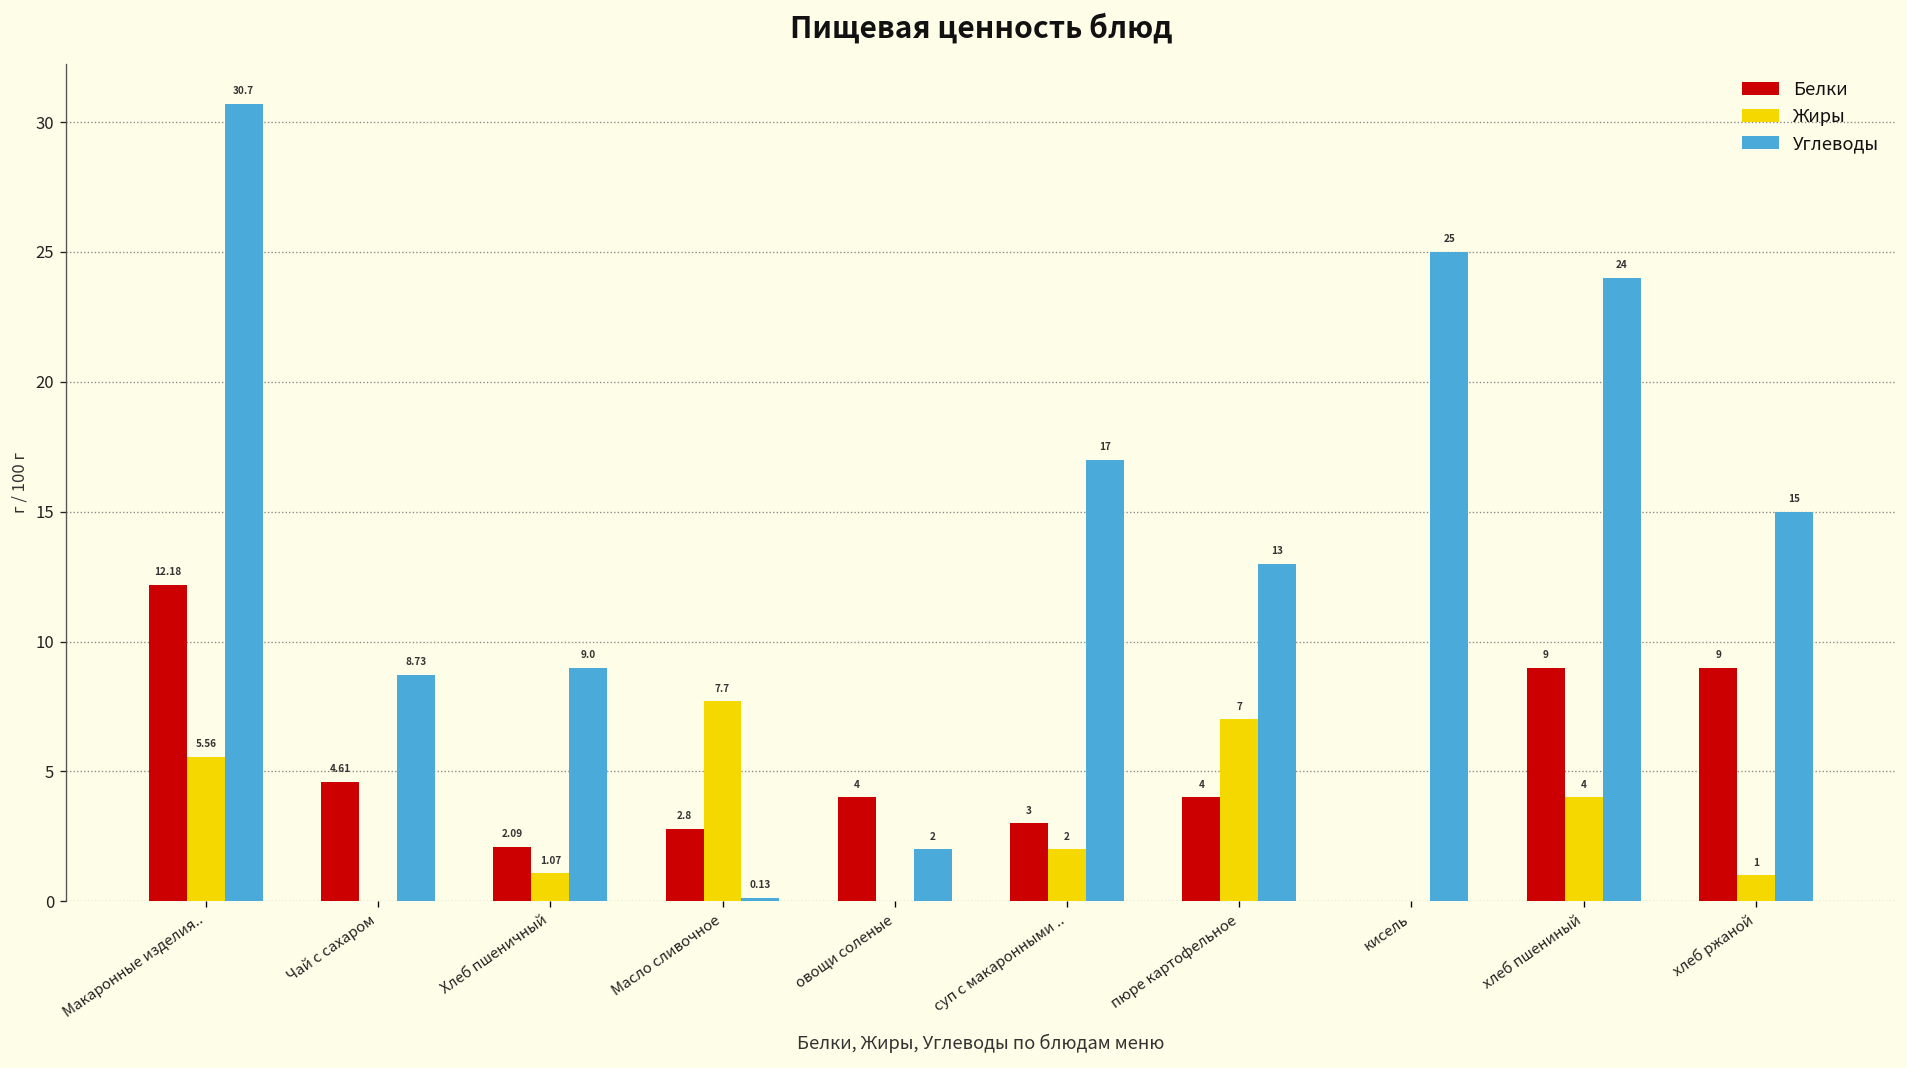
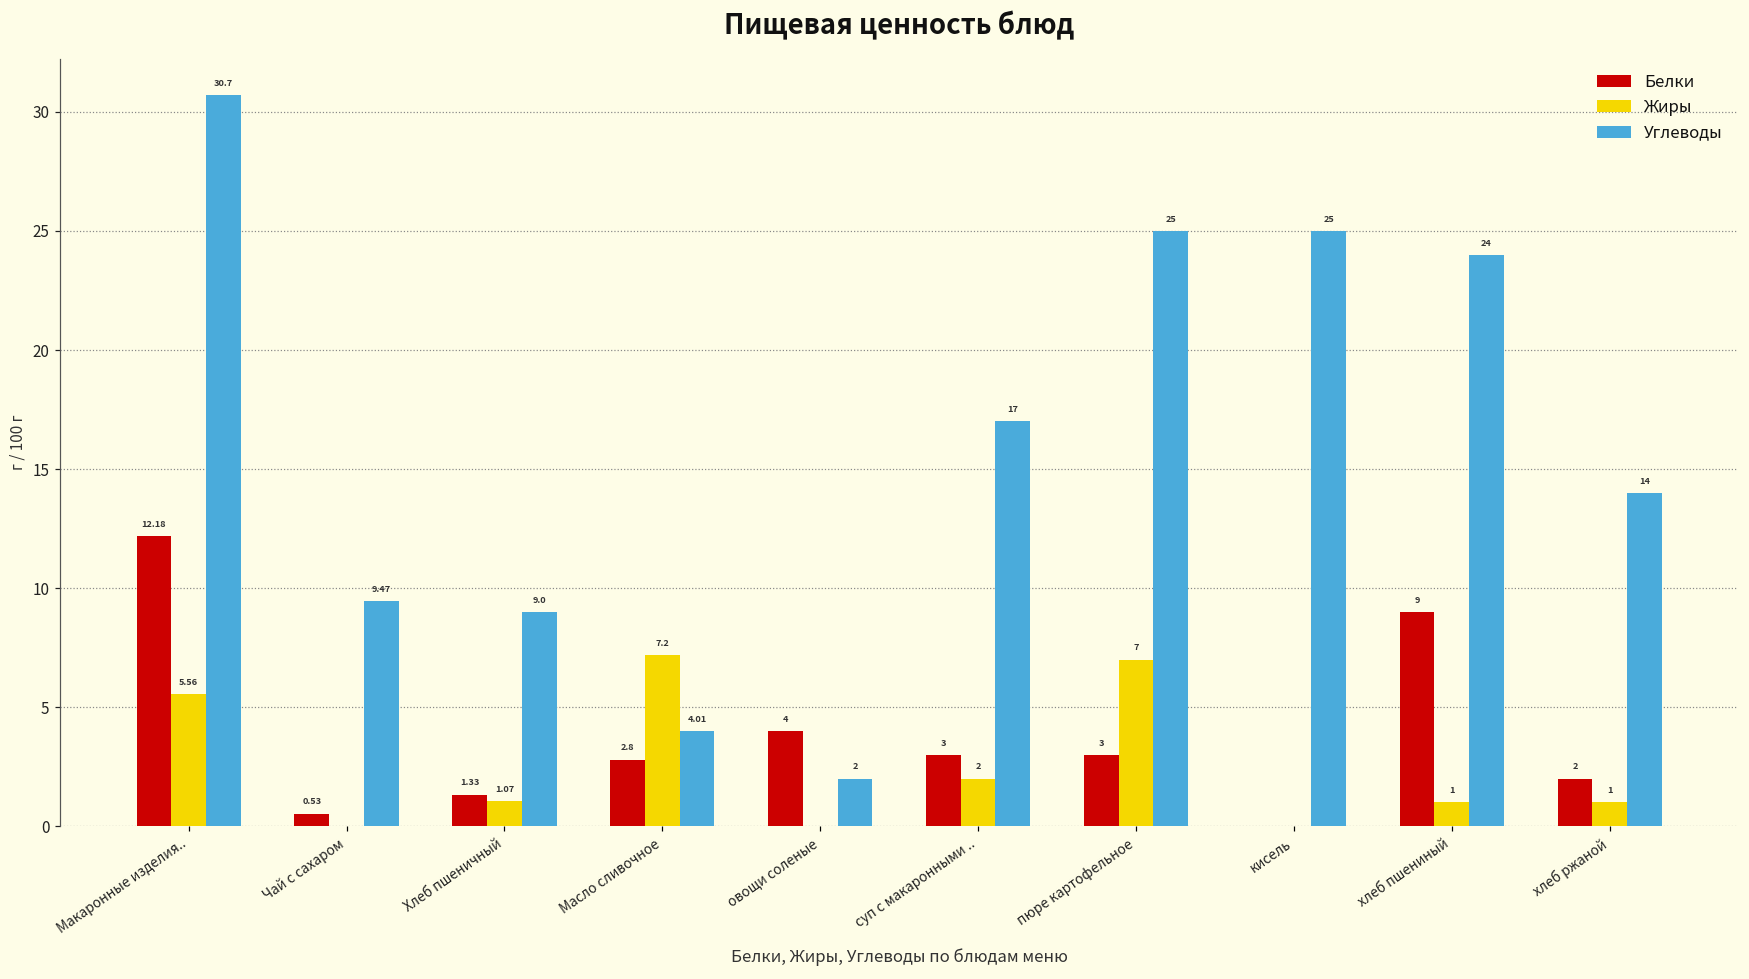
Белки, Чай с сахаром: 4.61 -> 0.53
Углеводы, Чай с сахаром: 8.73 -> 9.47
Белки, Хлеб пшеничный: 2.09 -> 1.33
Жиры, Масло сливочное: 7.7 -> 7.2
Углеводы, Масло сливочное: 0.13 -> 4.01
Белки, пюре картофельное: 4 -> 3
Углеводы, пюре картофельное: 13 -> 25
Жиры, хлеб пшениный: 4 -> 1
Белки, хлеб ржаной: 9 -> 2
Углеводы, хлеб ржаной: 15 -> 14
